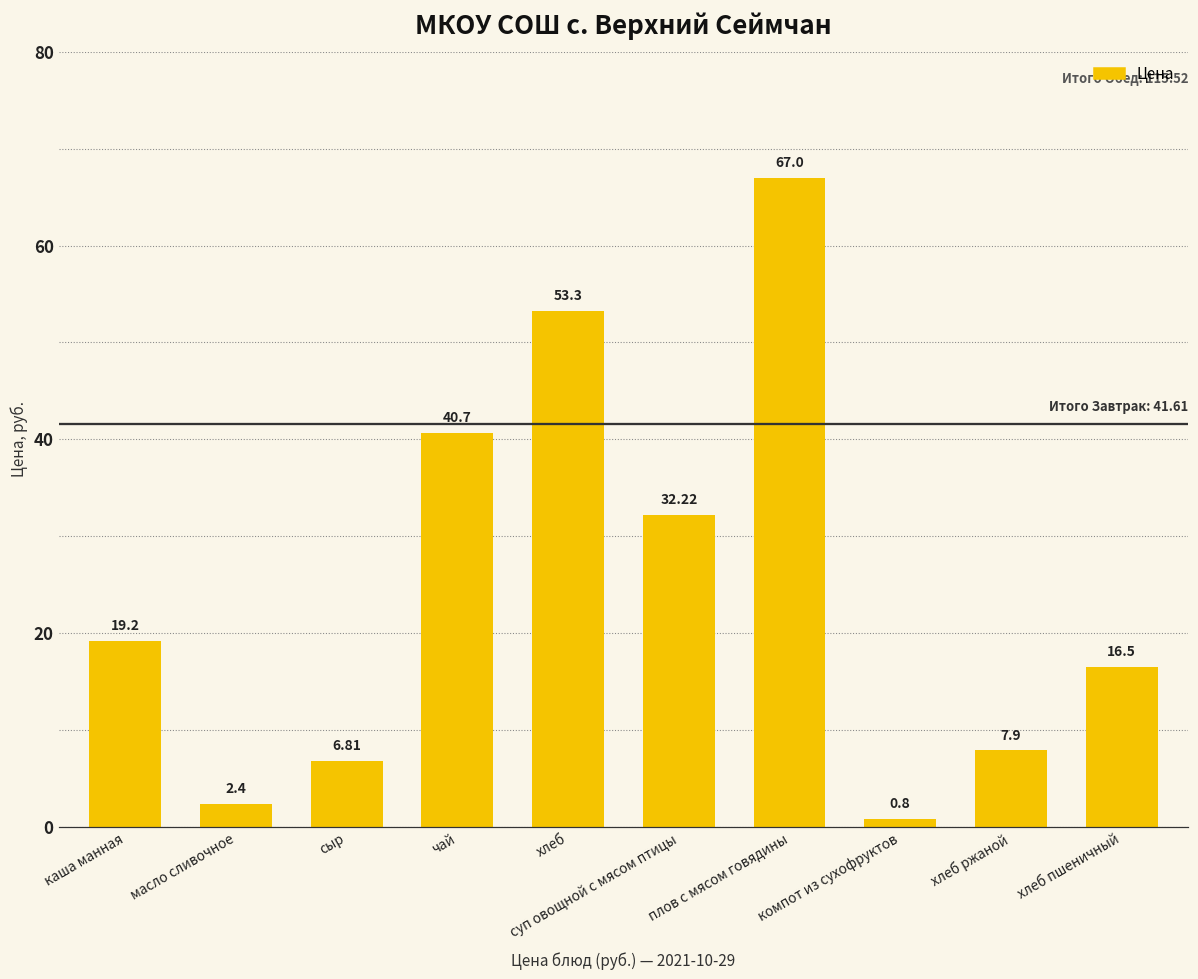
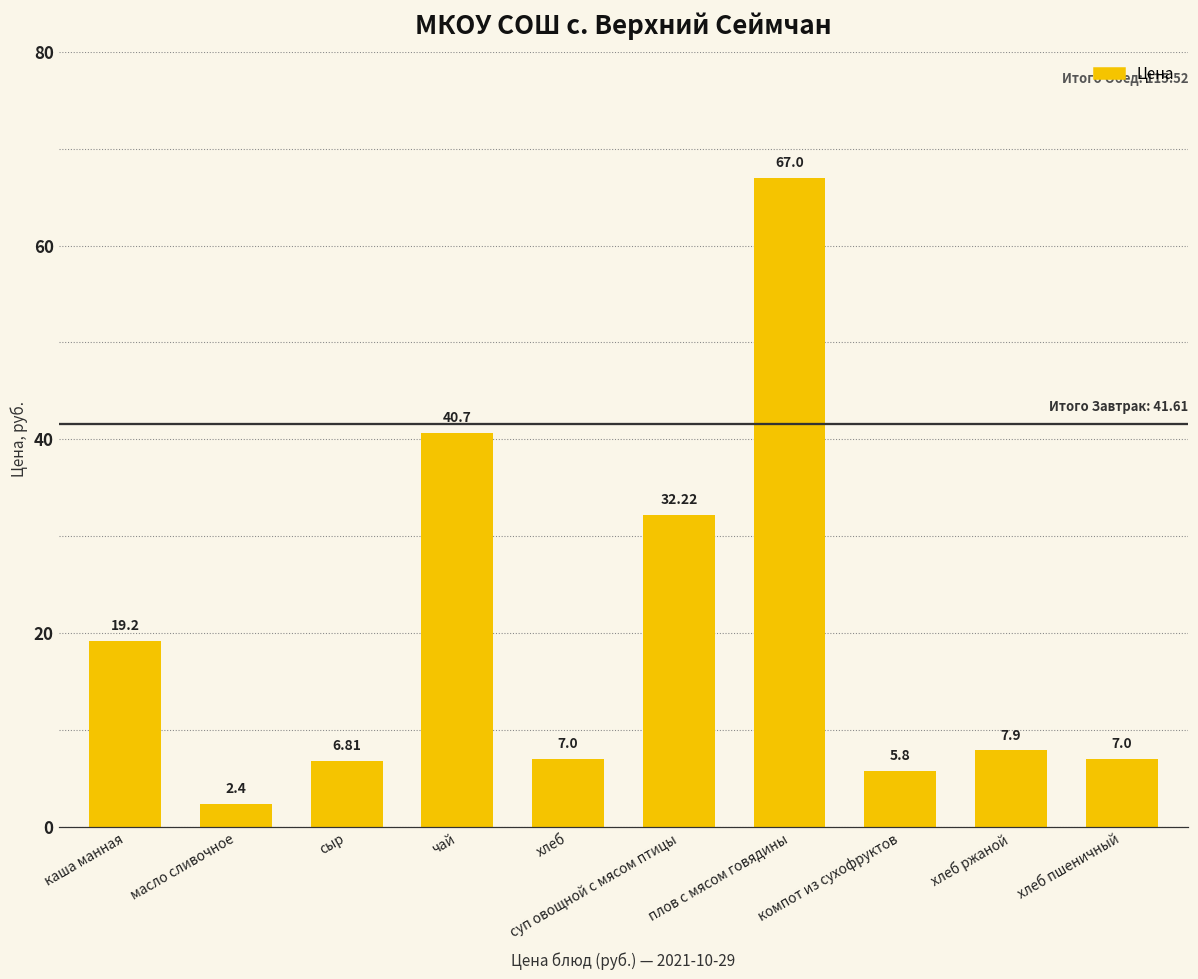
хлеб: 53.3 -> 7.0
компот из сухофруктов: 0.8 -> 5.8
хлеб пшеничный: 16.5 -> 7.0
